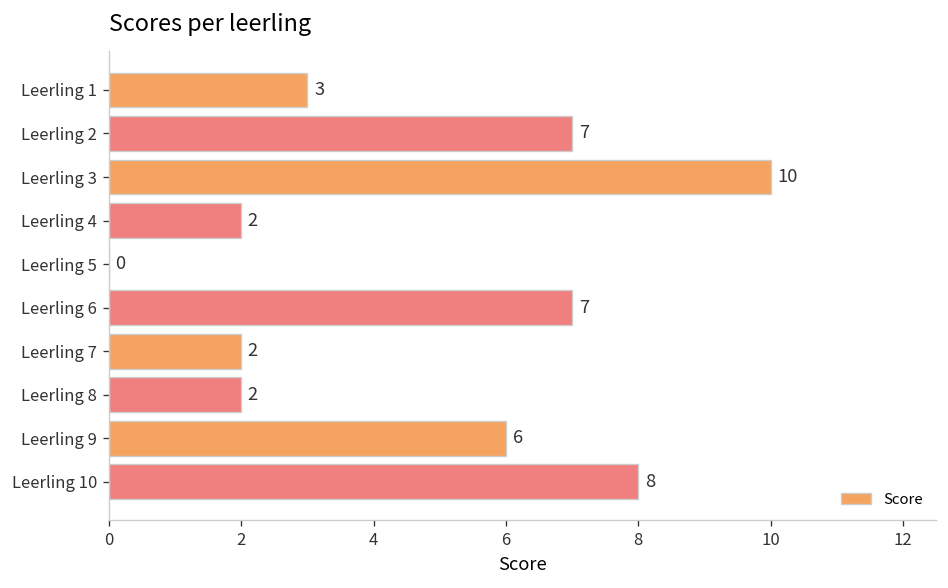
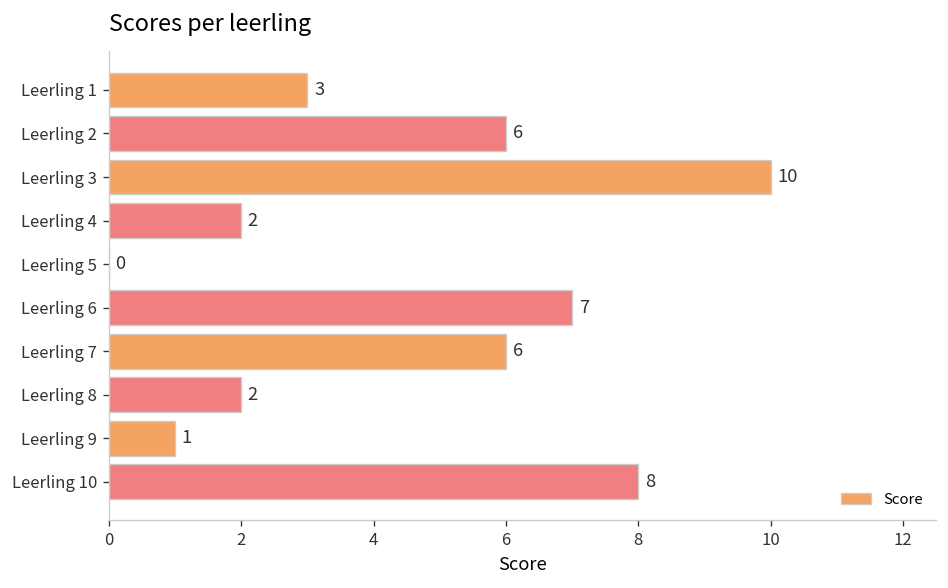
Leerling 2: 7 -> 6
Leerling 7: 2 -> 6
Leerling 9: 6 -> 1
